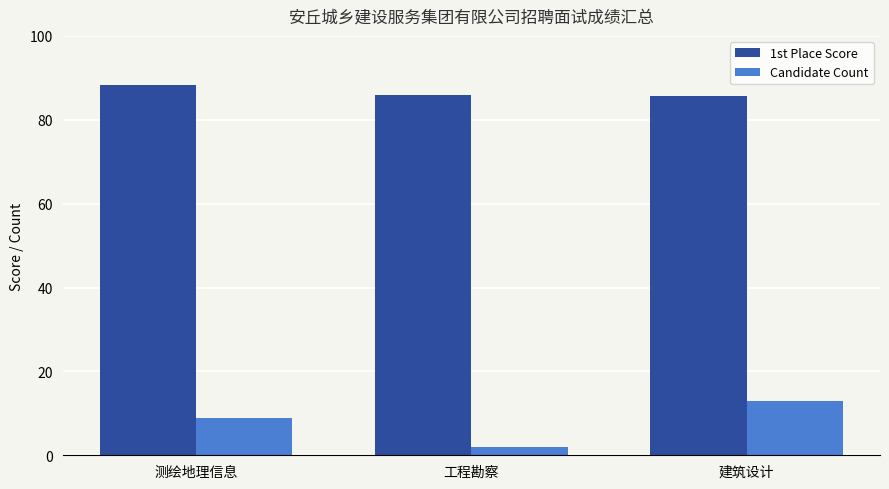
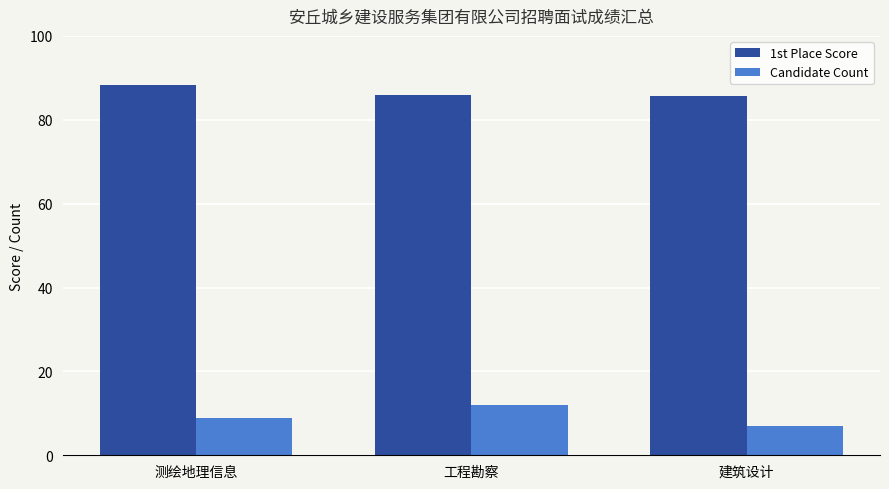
Candidate Count, 工程勘察: 2 -> 12
Candidate Count, 建筑设计: 13 -> 7
